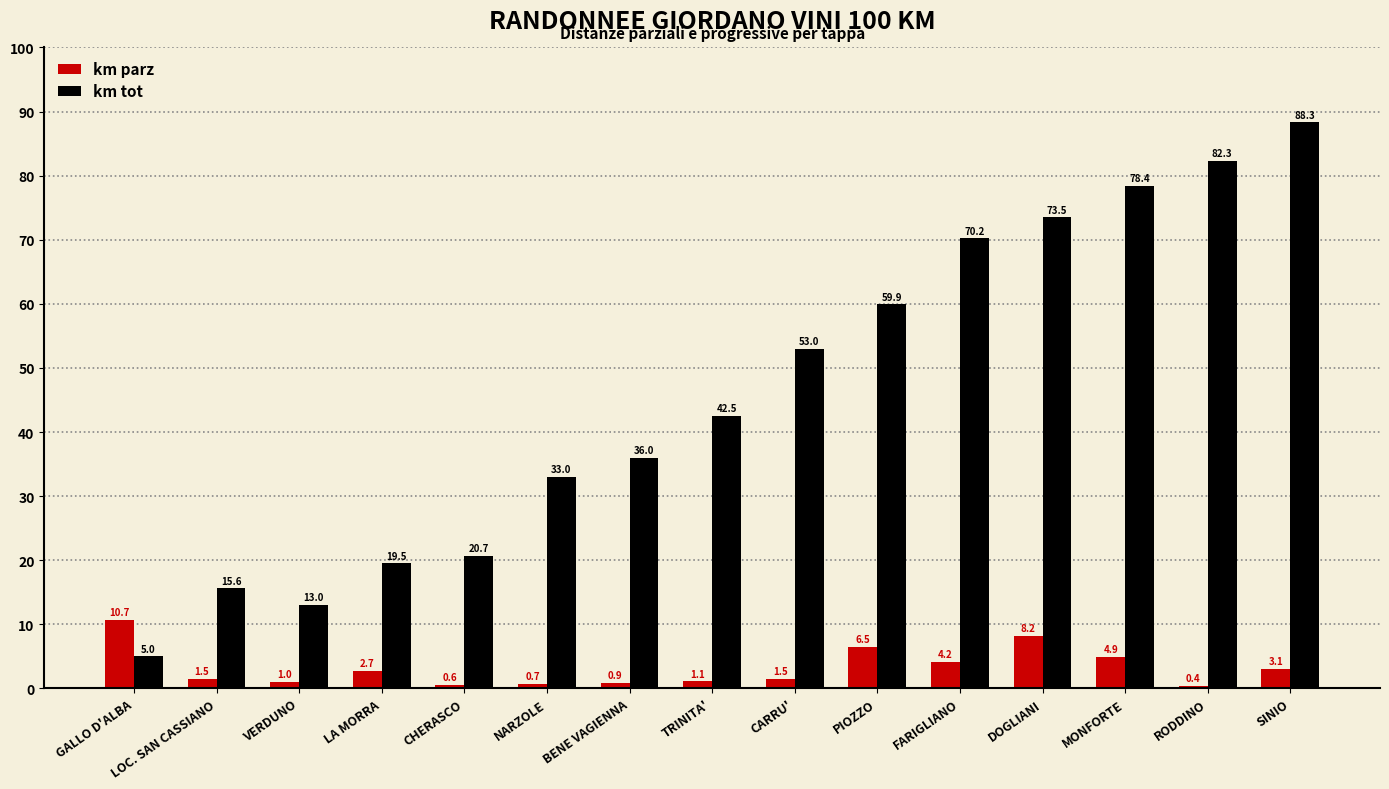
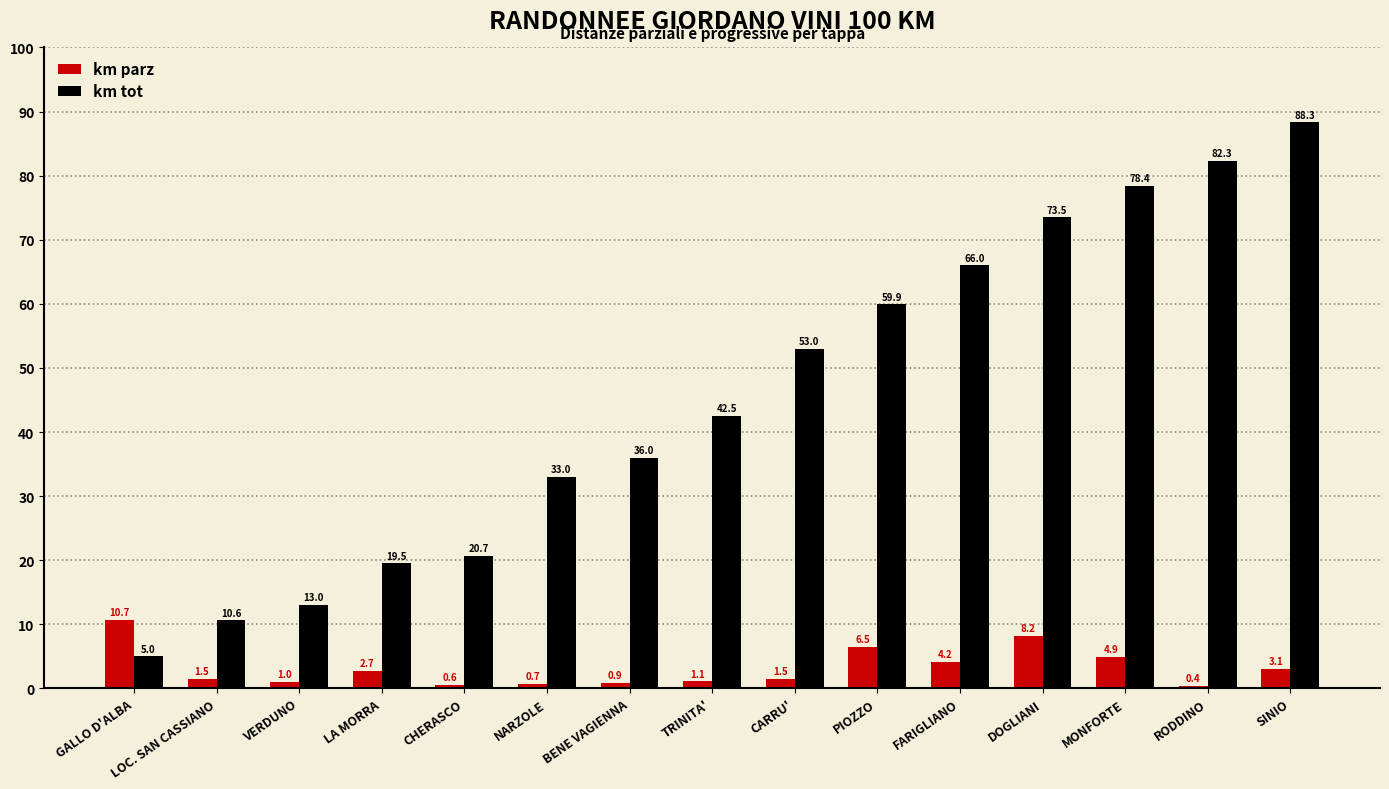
km tot, LOC. SAN CASSIANO: 15.6 -> 10.6
km tot, FARIGLIANO: 70.2 -> 66.0
